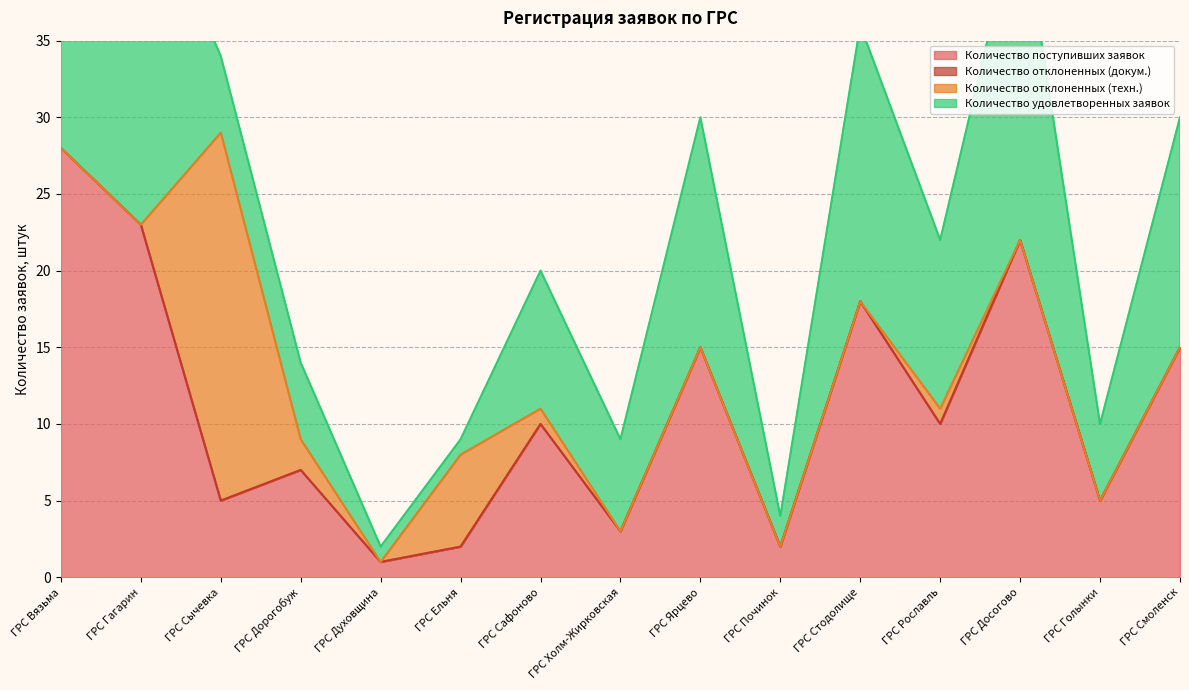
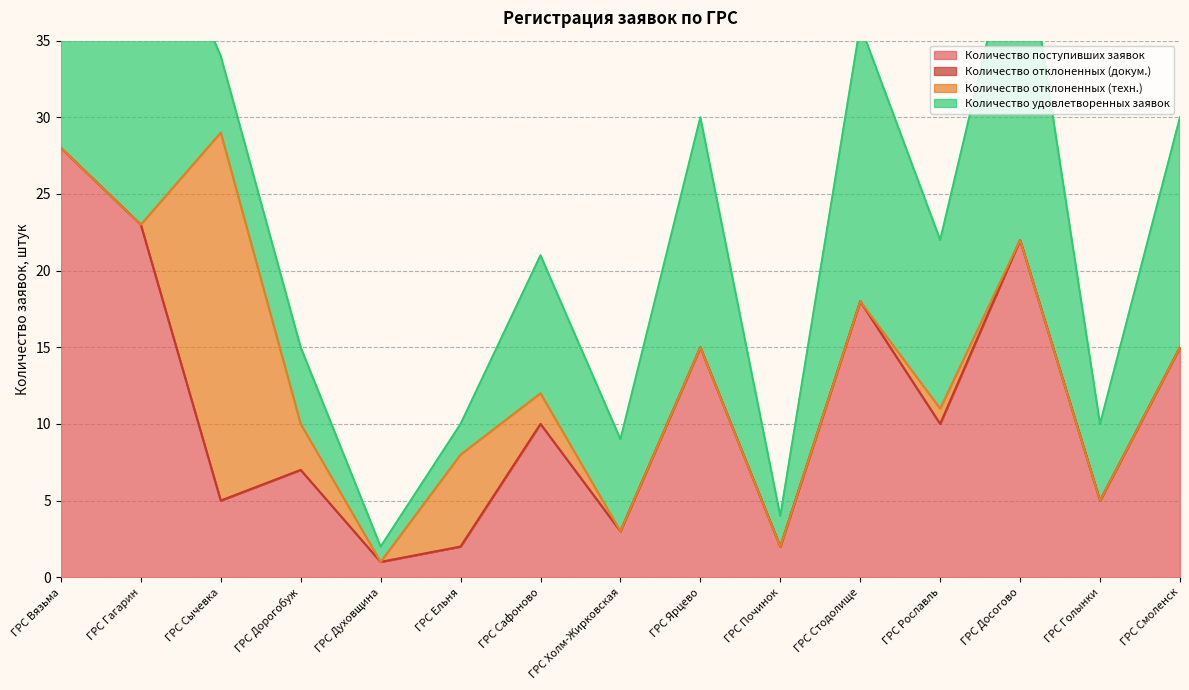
Количество отклоненных (техн.), ГРС Дорогобуж: 2 -> 3
Количество удовлетворенных заявок, ГРС Ельня: 1 -> 2
Количество отклоненных (техн.), ГРС Сафоново: 1 -> 2
